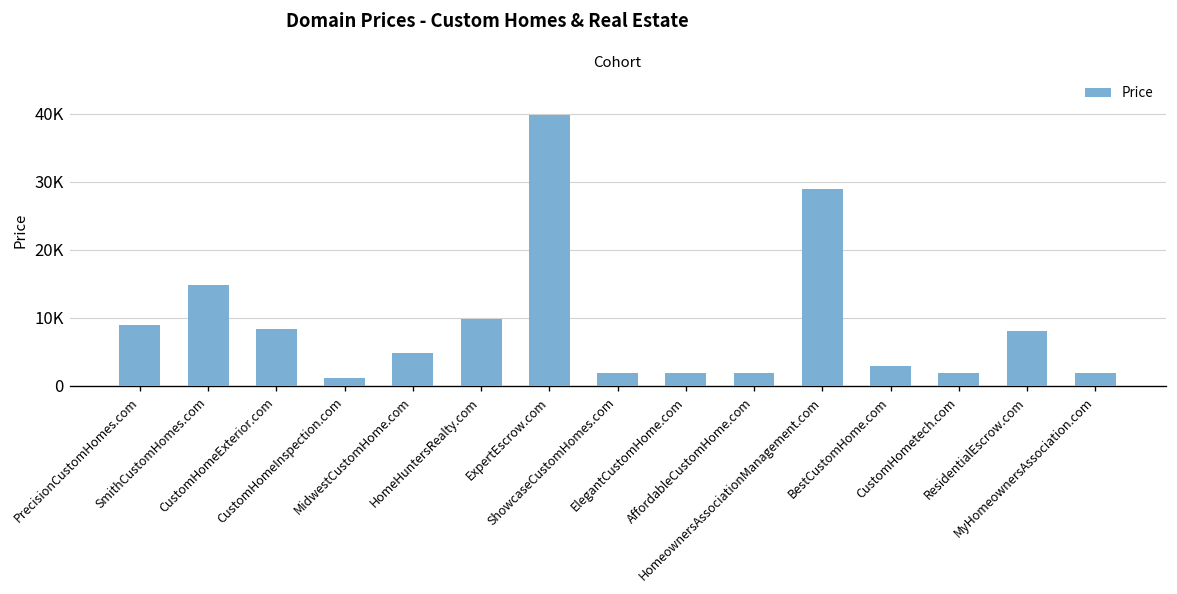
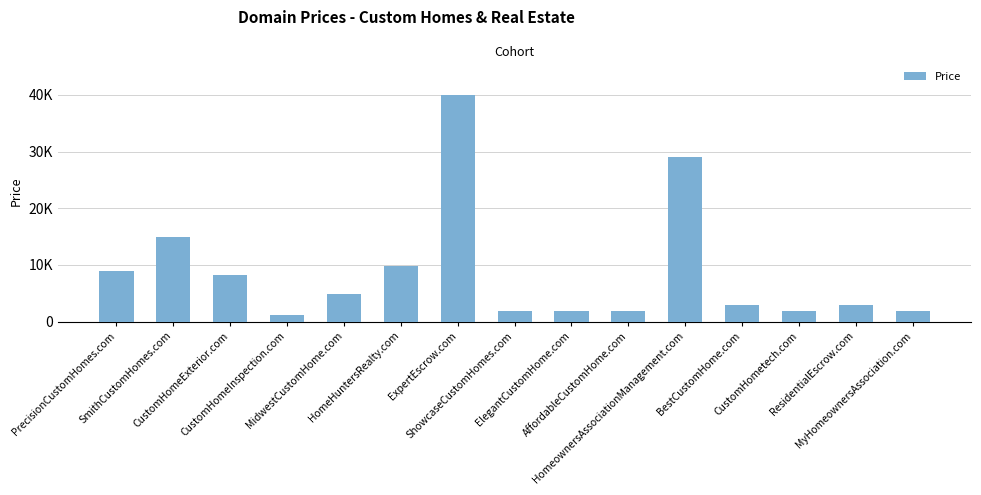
ResidentialEscrow.com: 8000 -> 3000
